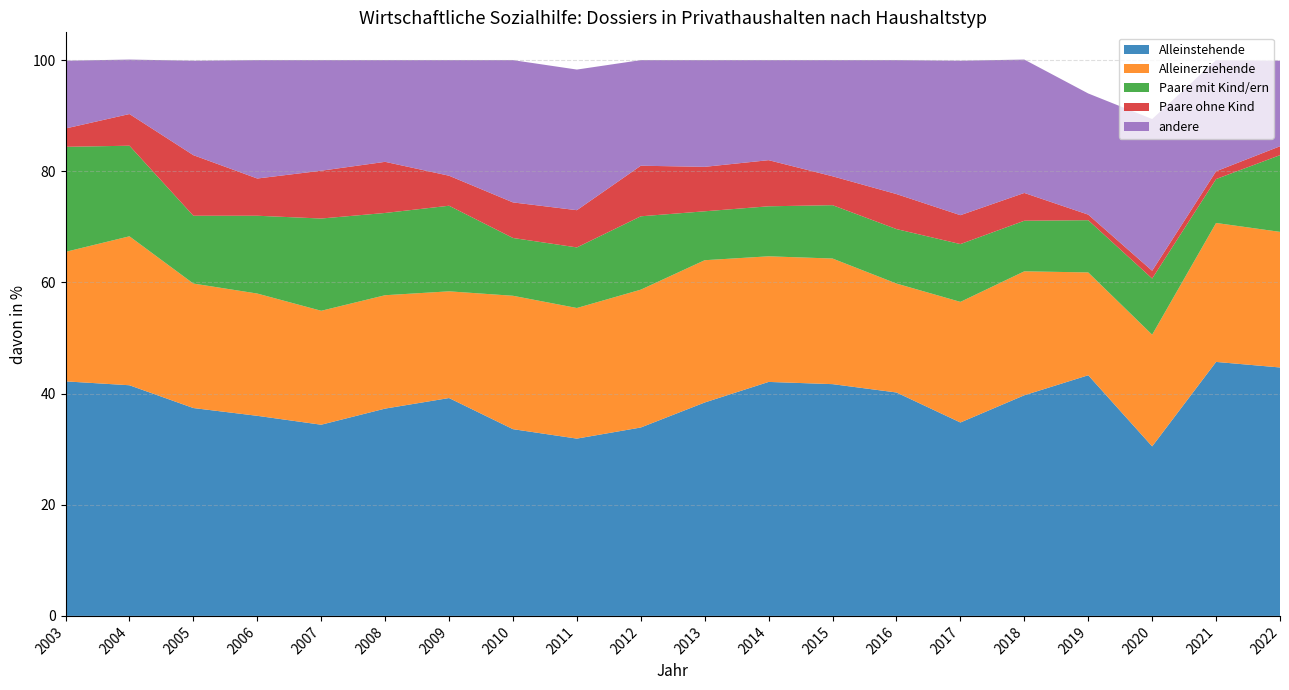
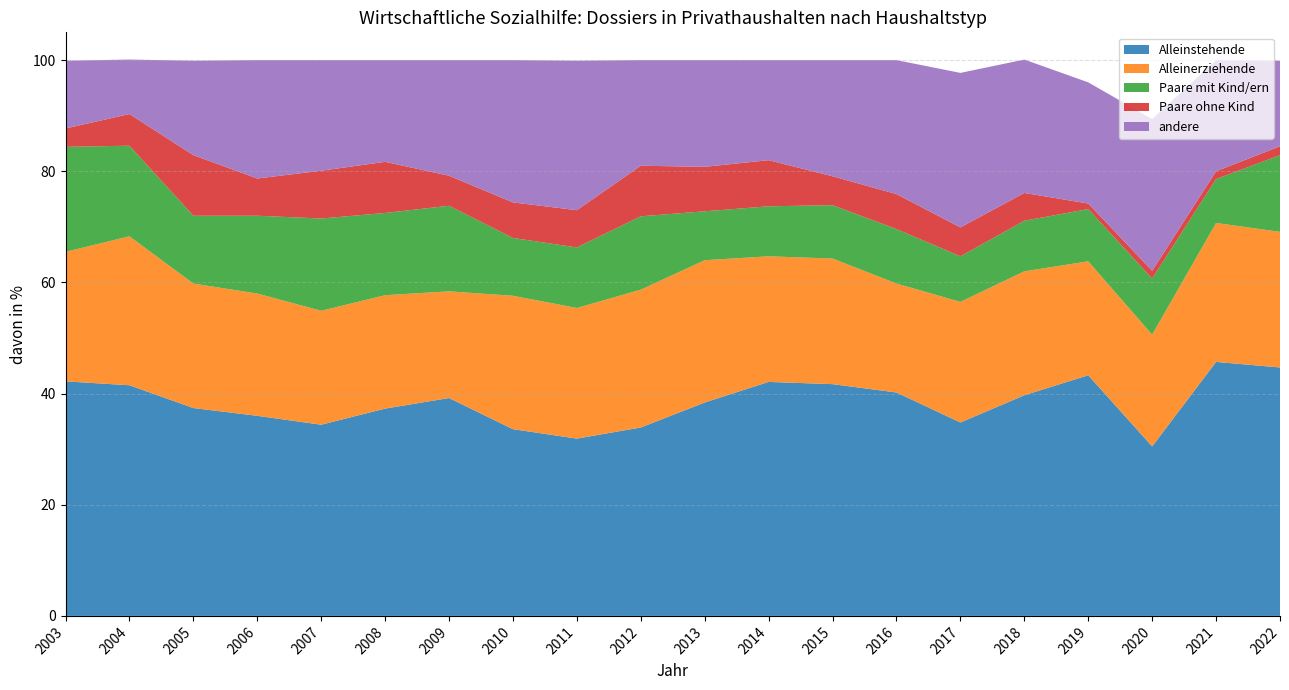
andere, 2011: 25 -> 27
Paare mit Kind/ern, 2017: 10 -> 8
Alleinerziehende, 2019: 19 -> 21
